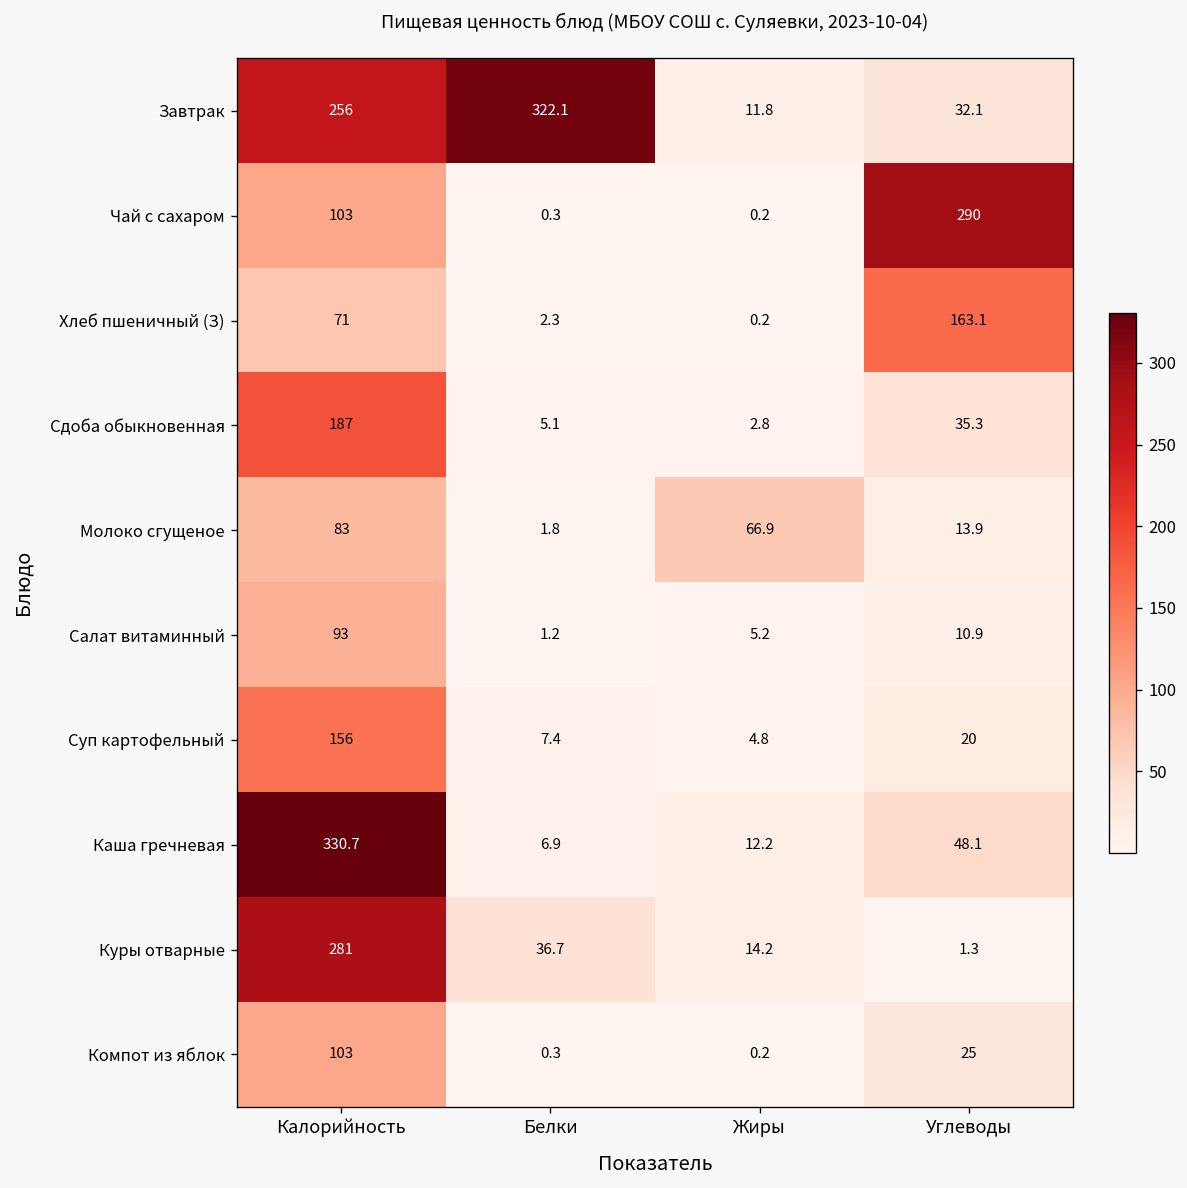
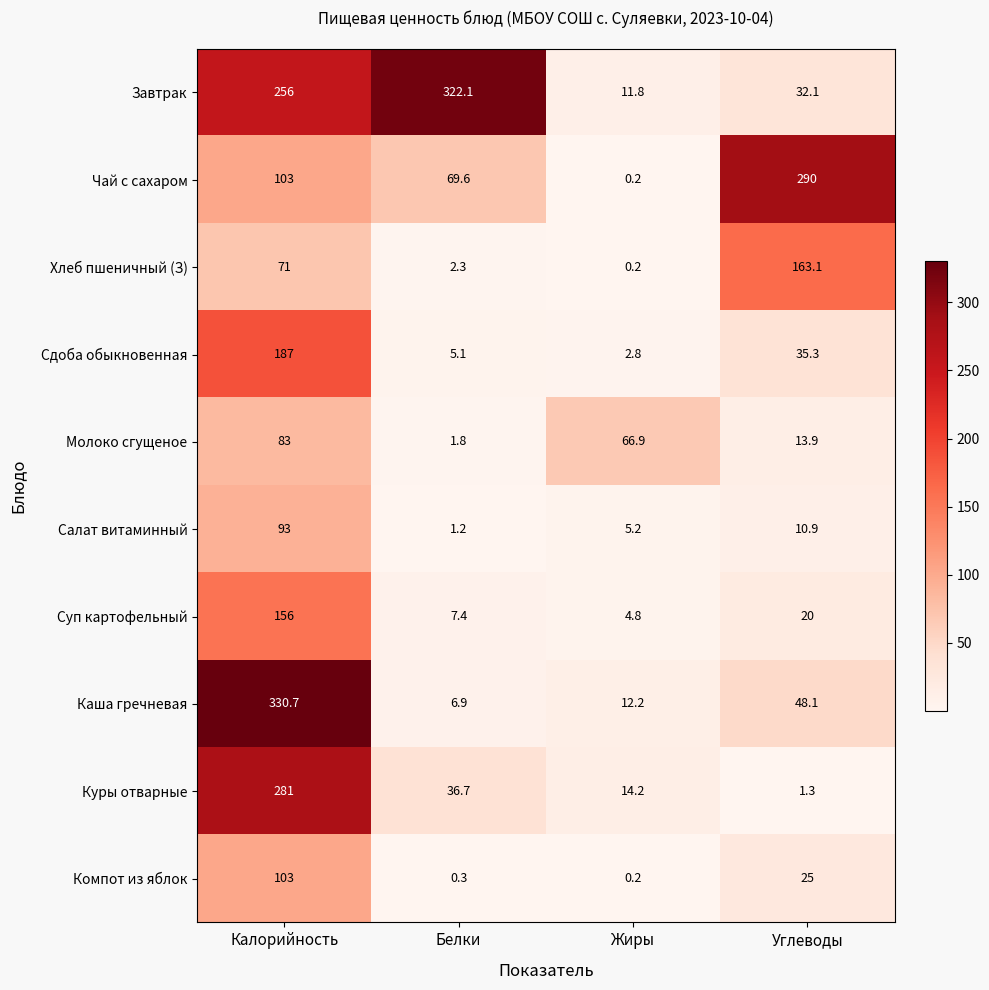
Чай с сахаром, Белки: 0.3 -> 69.6
